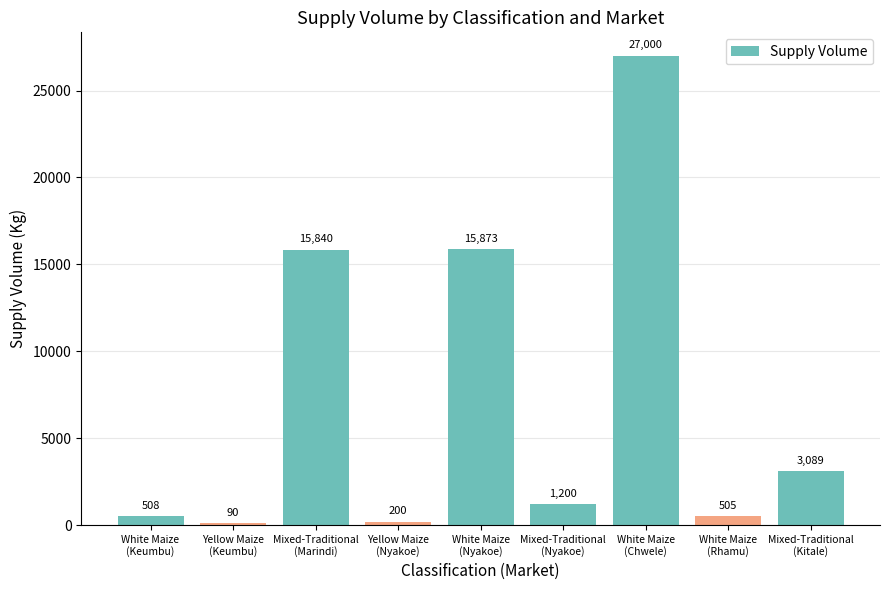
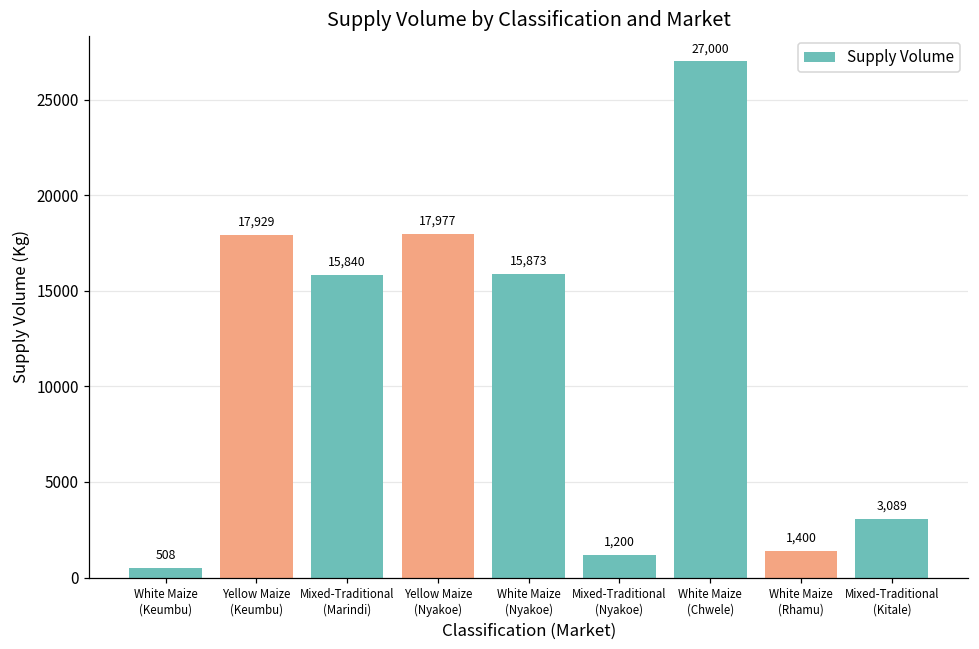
Yellow Maize (Keumbu): 90 -> 17,929
Yellow Maize (Nyakoe): 200 -> 17,977
White Maize (Rhamu): 505 -> 1,400
